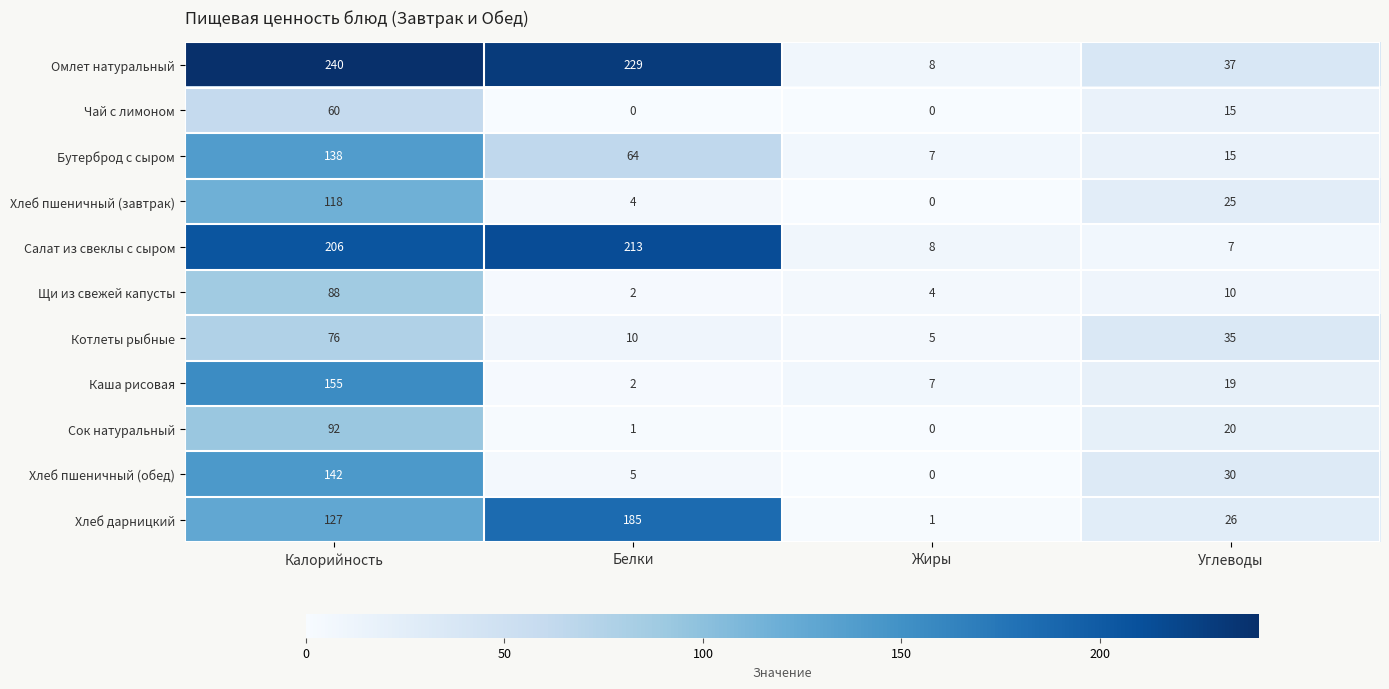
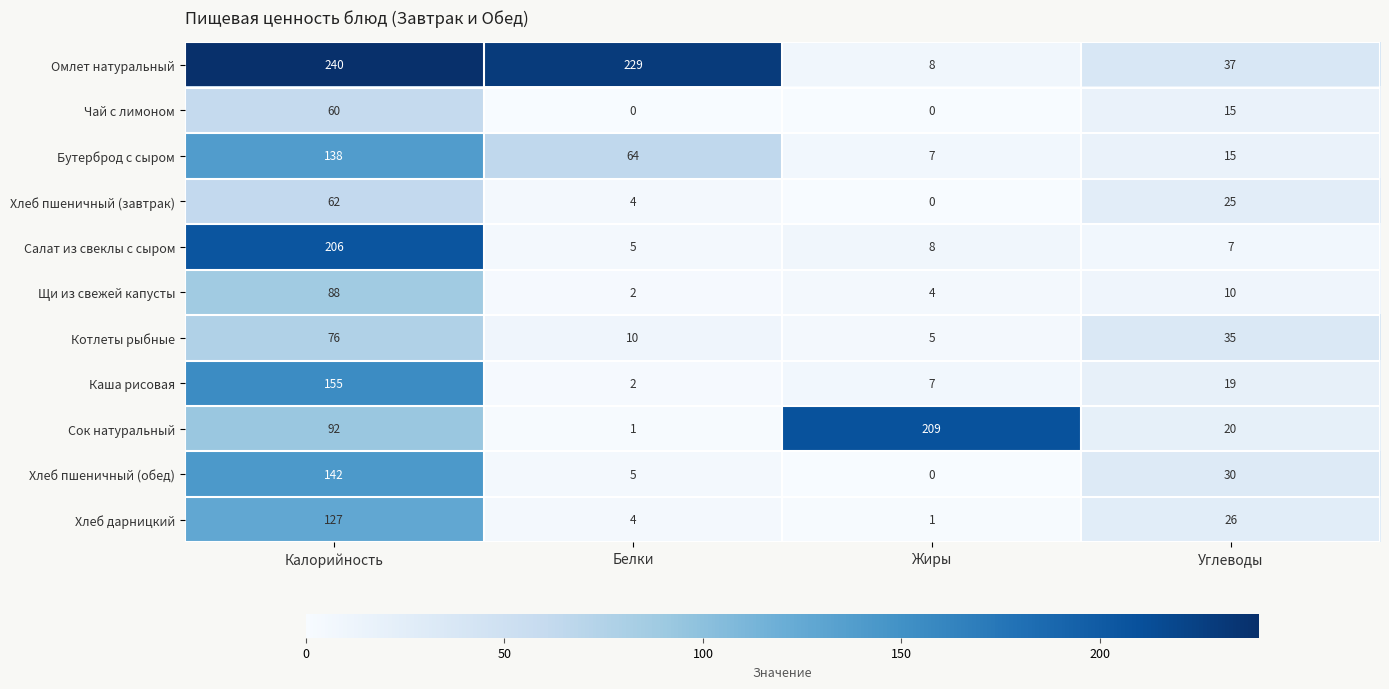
Хлеб пшеничный (завтрак), Калорийность: 118 -> 62
Салат из свеклы с сыром, Белки: 213 -> 5
Сок натуральный, Жиры: 0 -> 209
Хлеб дарницкий, Белки: 185 -> 4
